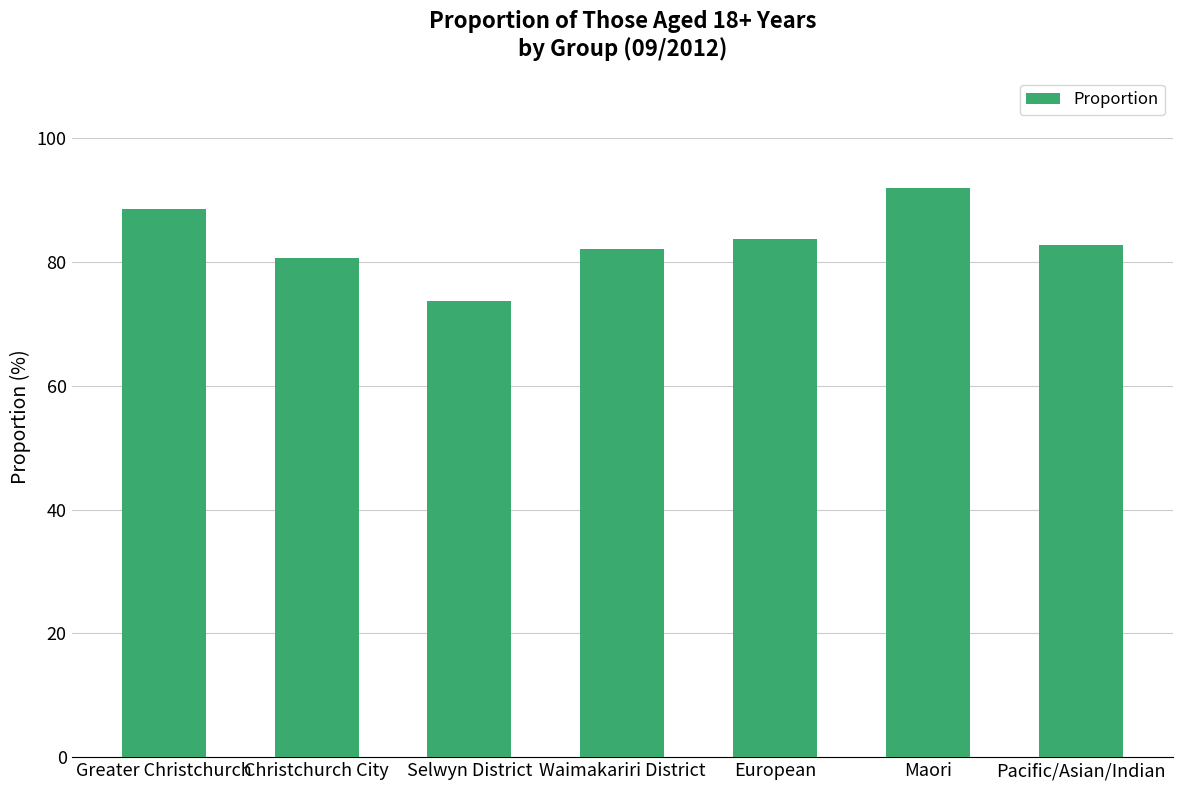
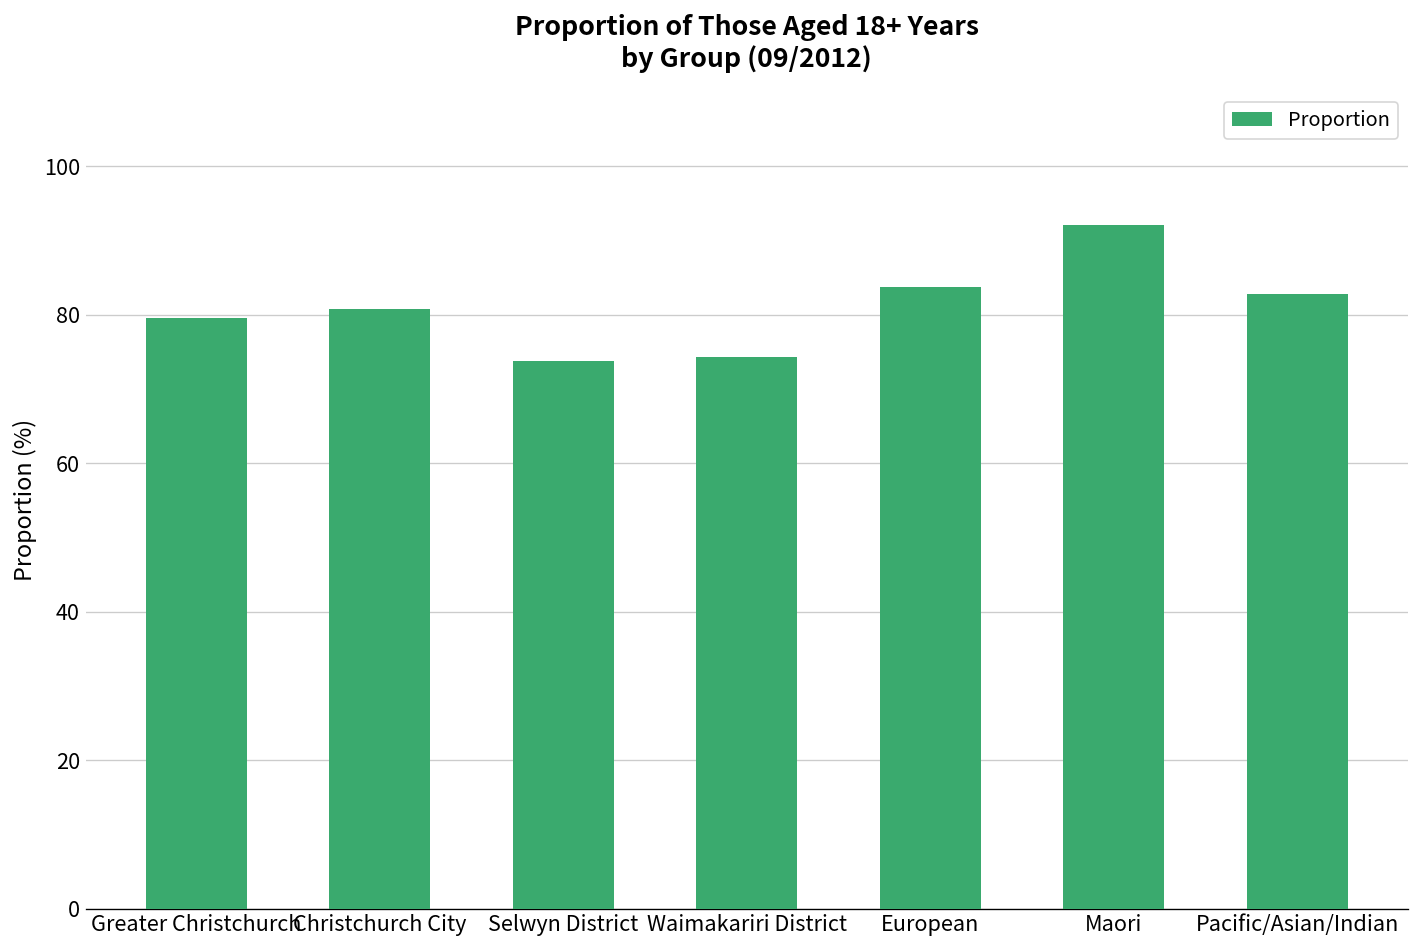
Greater Christchurch: 89 -> 80
Waimakariri District: 82 -> 74
